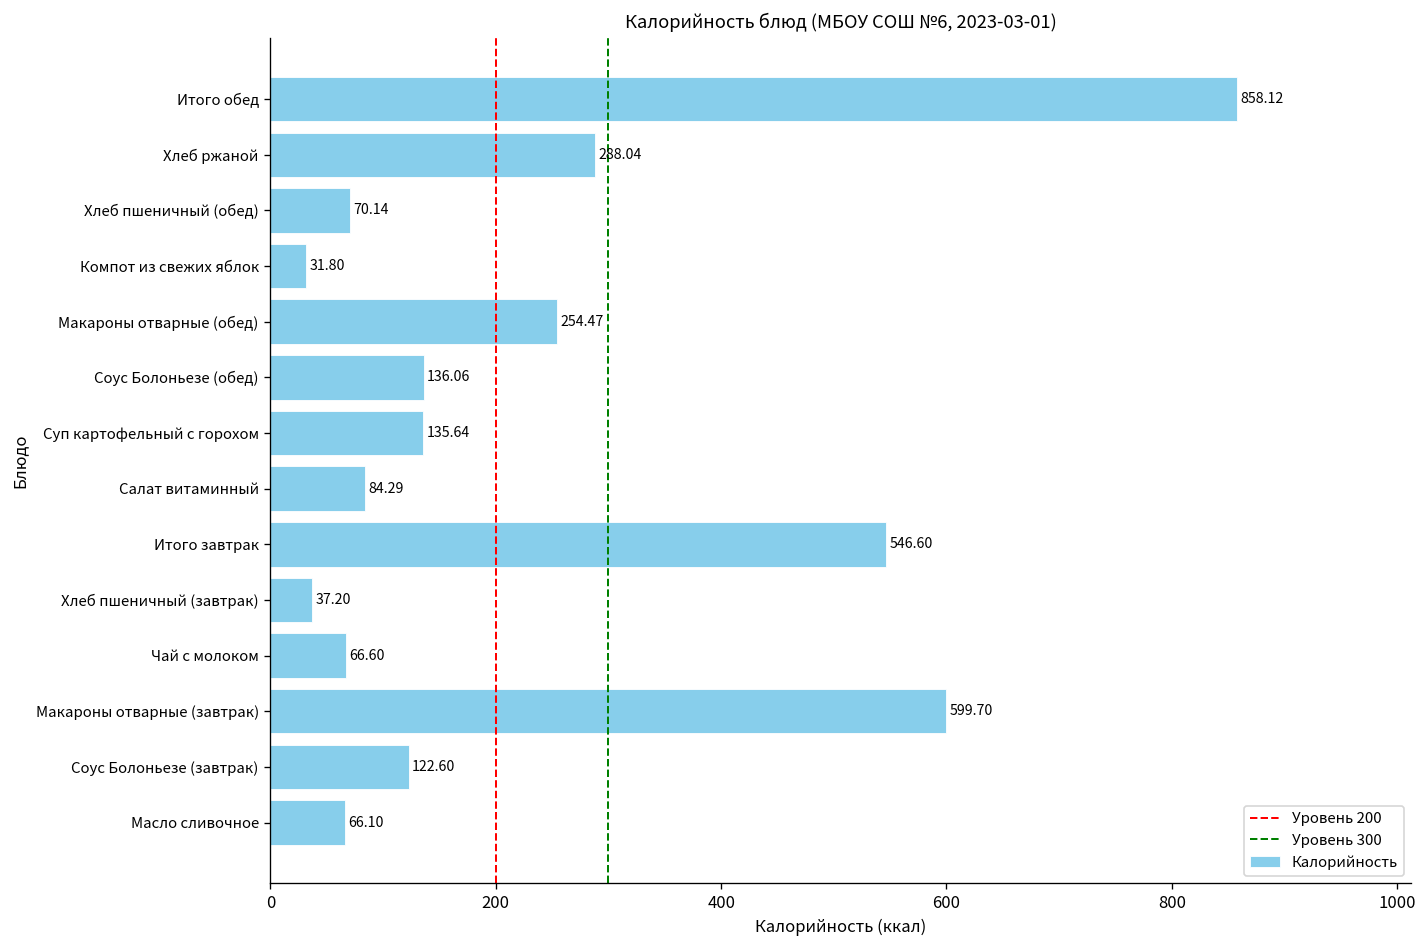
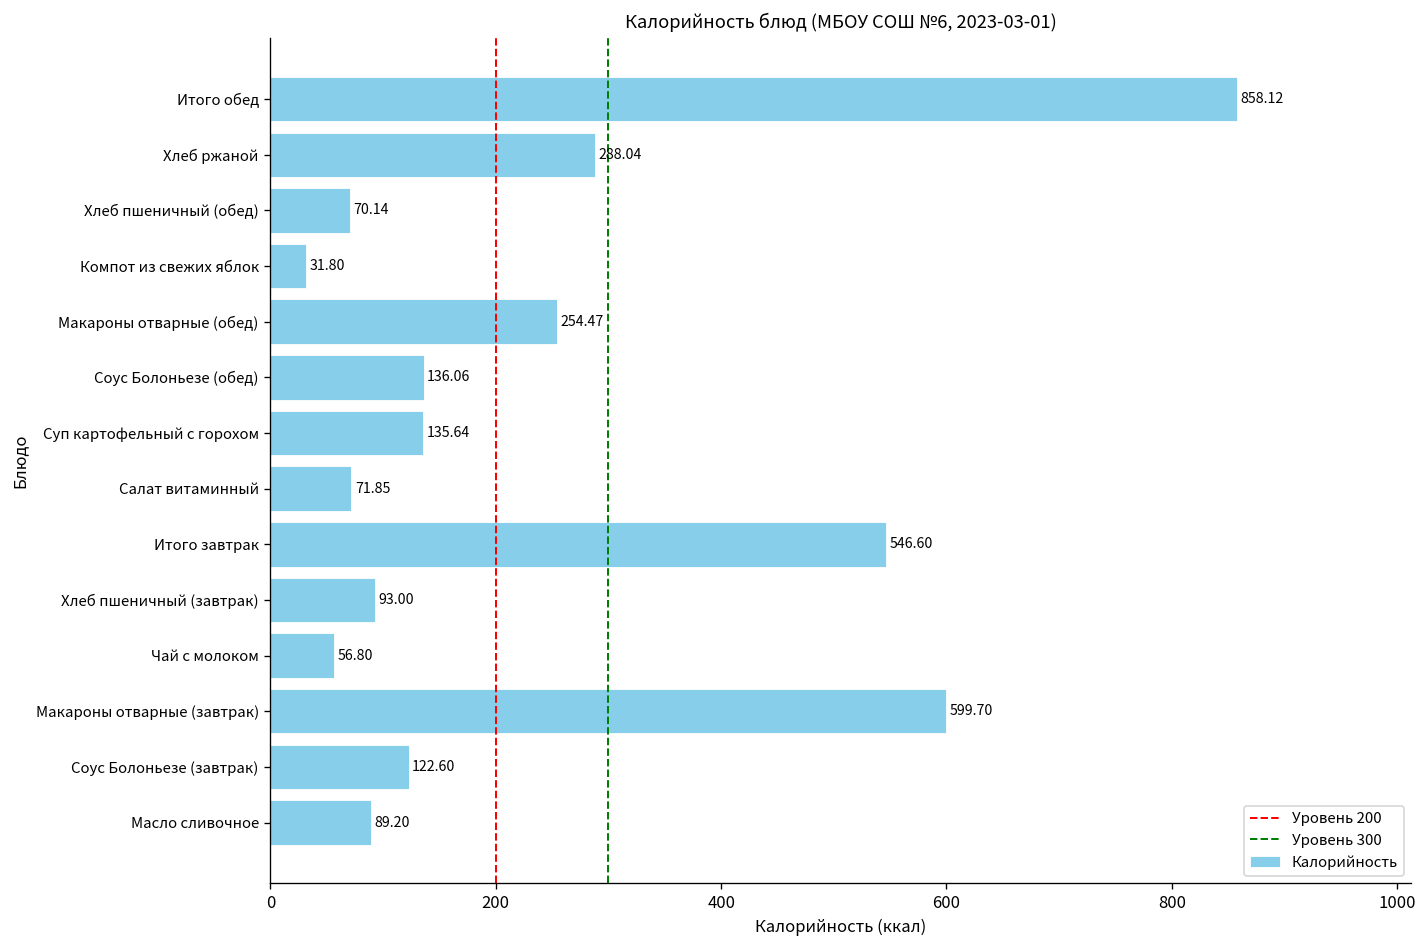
Салат витаминный: 84.29 -> 71.85
Хлеб пшеничный (завтрак): 37.20 -> 93.00
Чай с молоком: 66.60 -> 56.80
Масло сливочное: 66.10 -> 89.20
